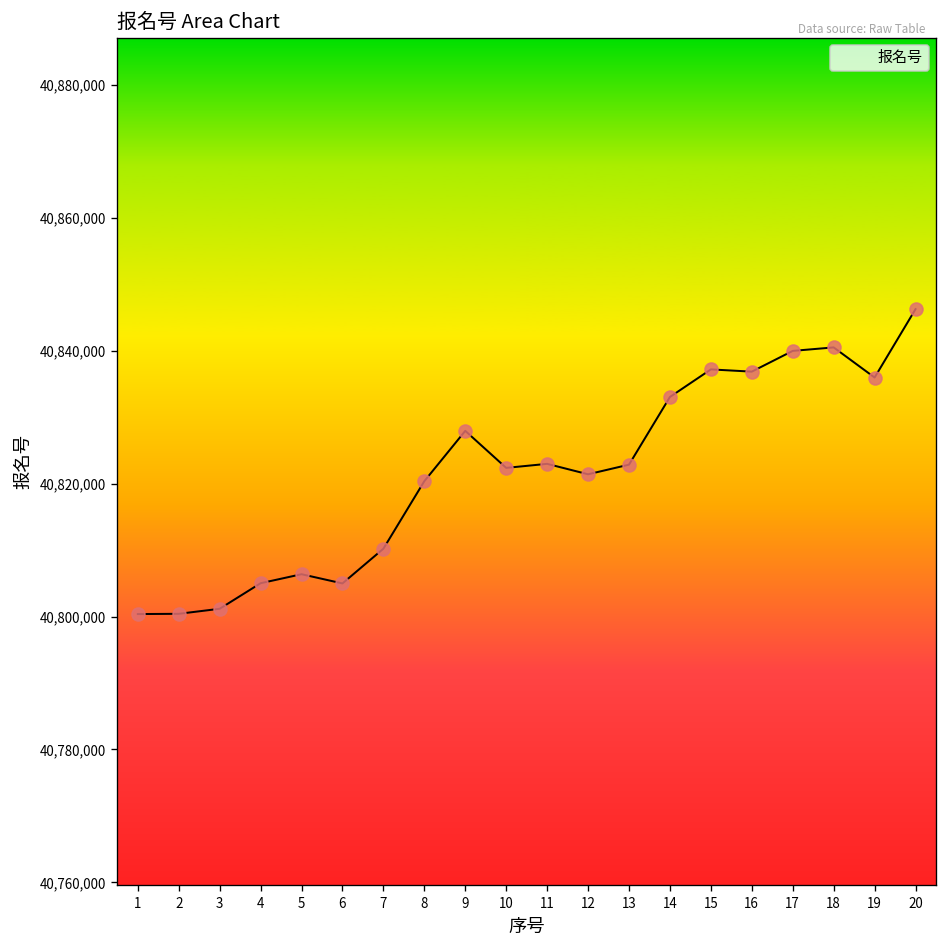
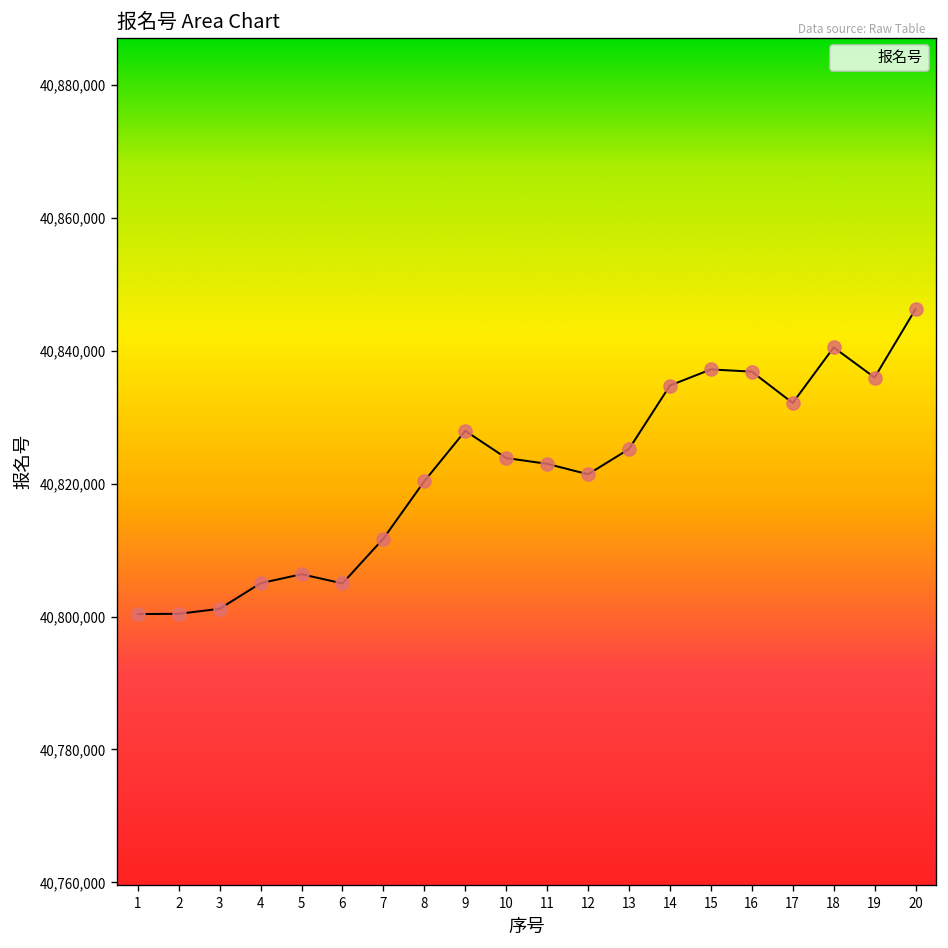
7: 40,810,000 -> 40,812,000
10: 40,822,000 -> 40,824,000
13: 40,823,000 -> 40,825,000
14: 40,833,000 -> 40,835,000
17: 40,840,000 -> 40,832,000
